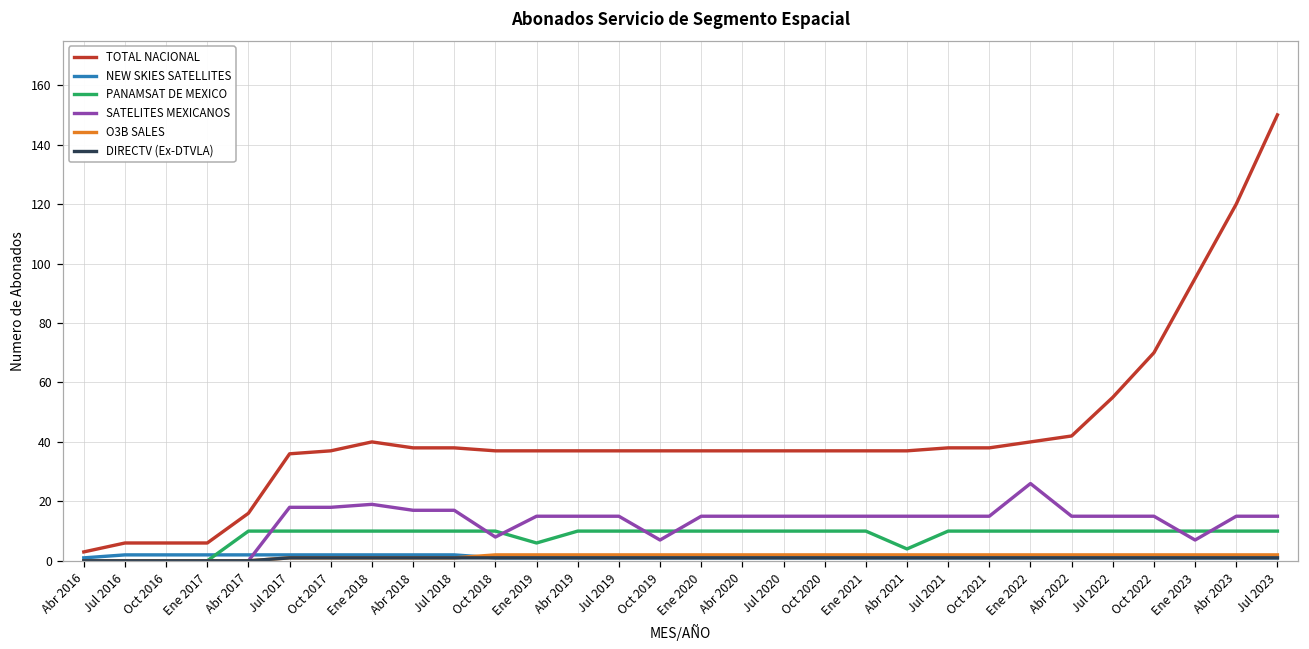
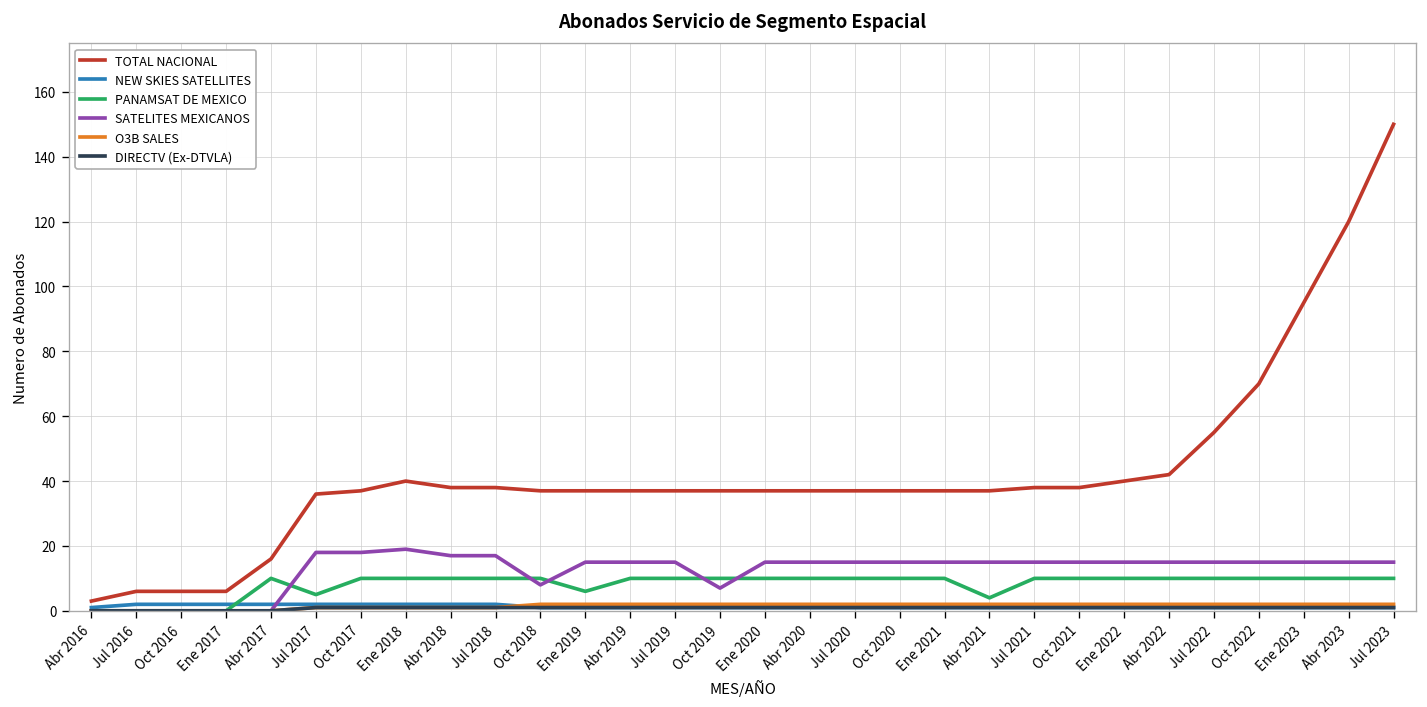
PANAMSAT DE MEXICO, Jul 2017: 10 -> 5
SATELITES MEXICANOS, Ene 2022: 26 -> 15
SATELITES MEXICANOS, Ene 2023: 7 -> 15
